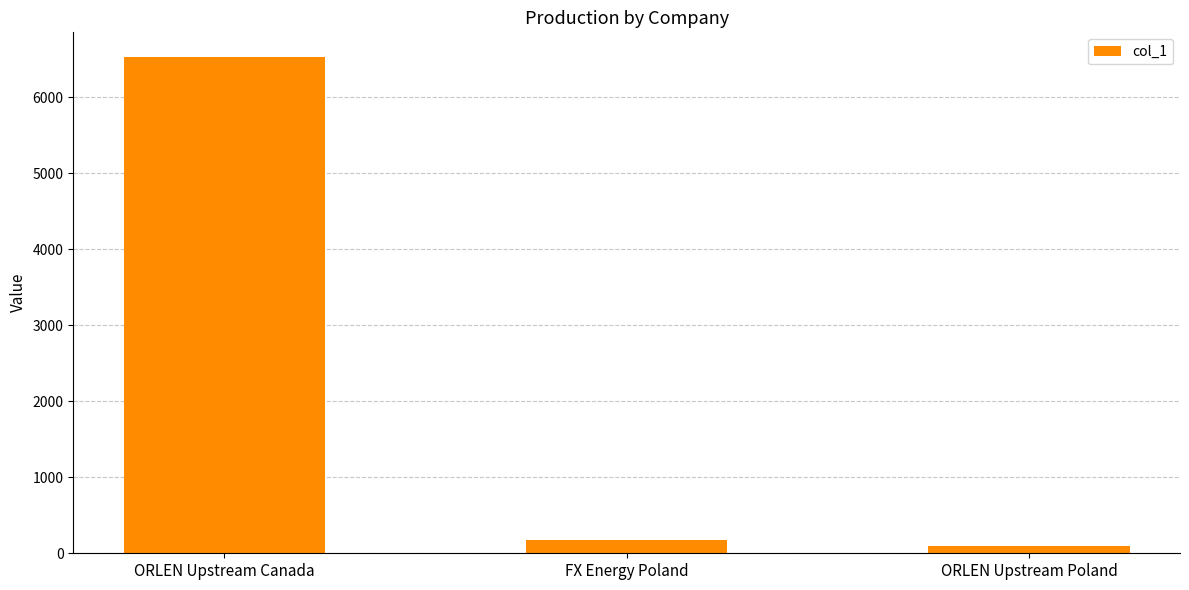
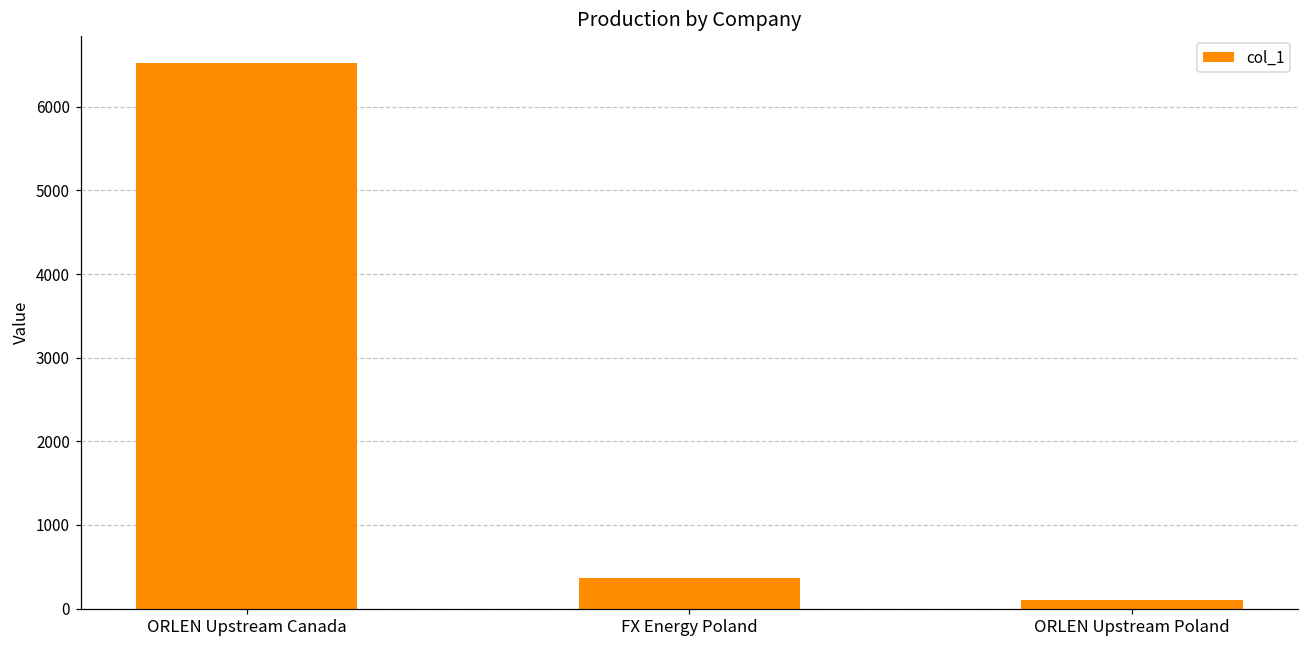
FX Energy Poland: 200 -> 400
